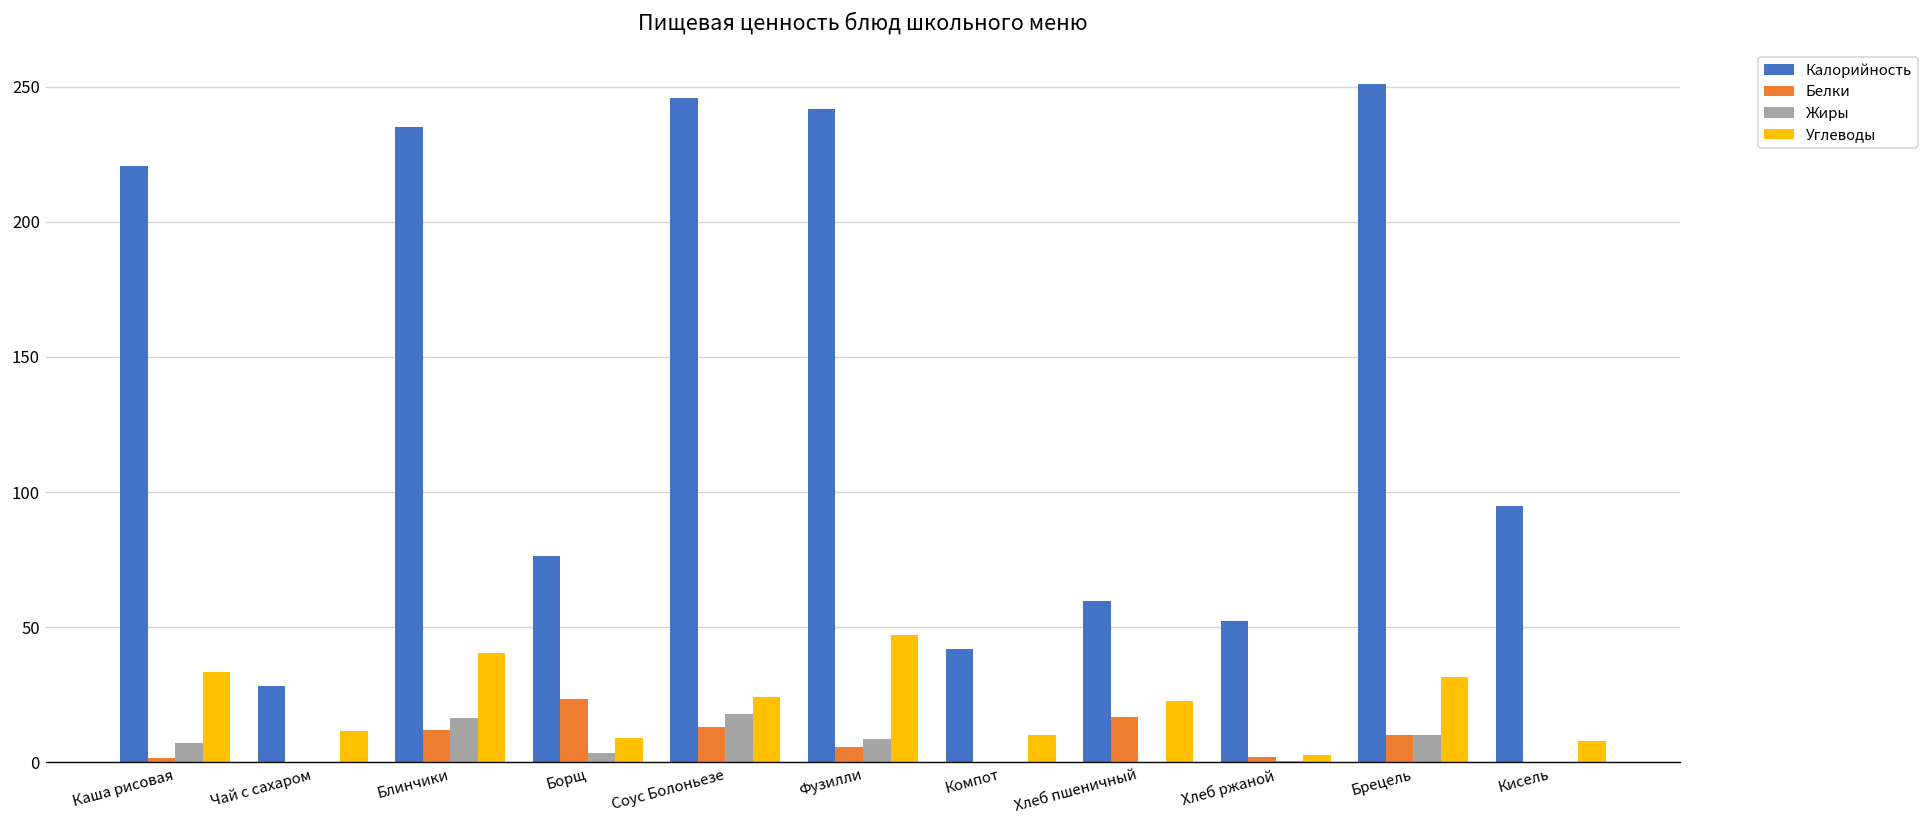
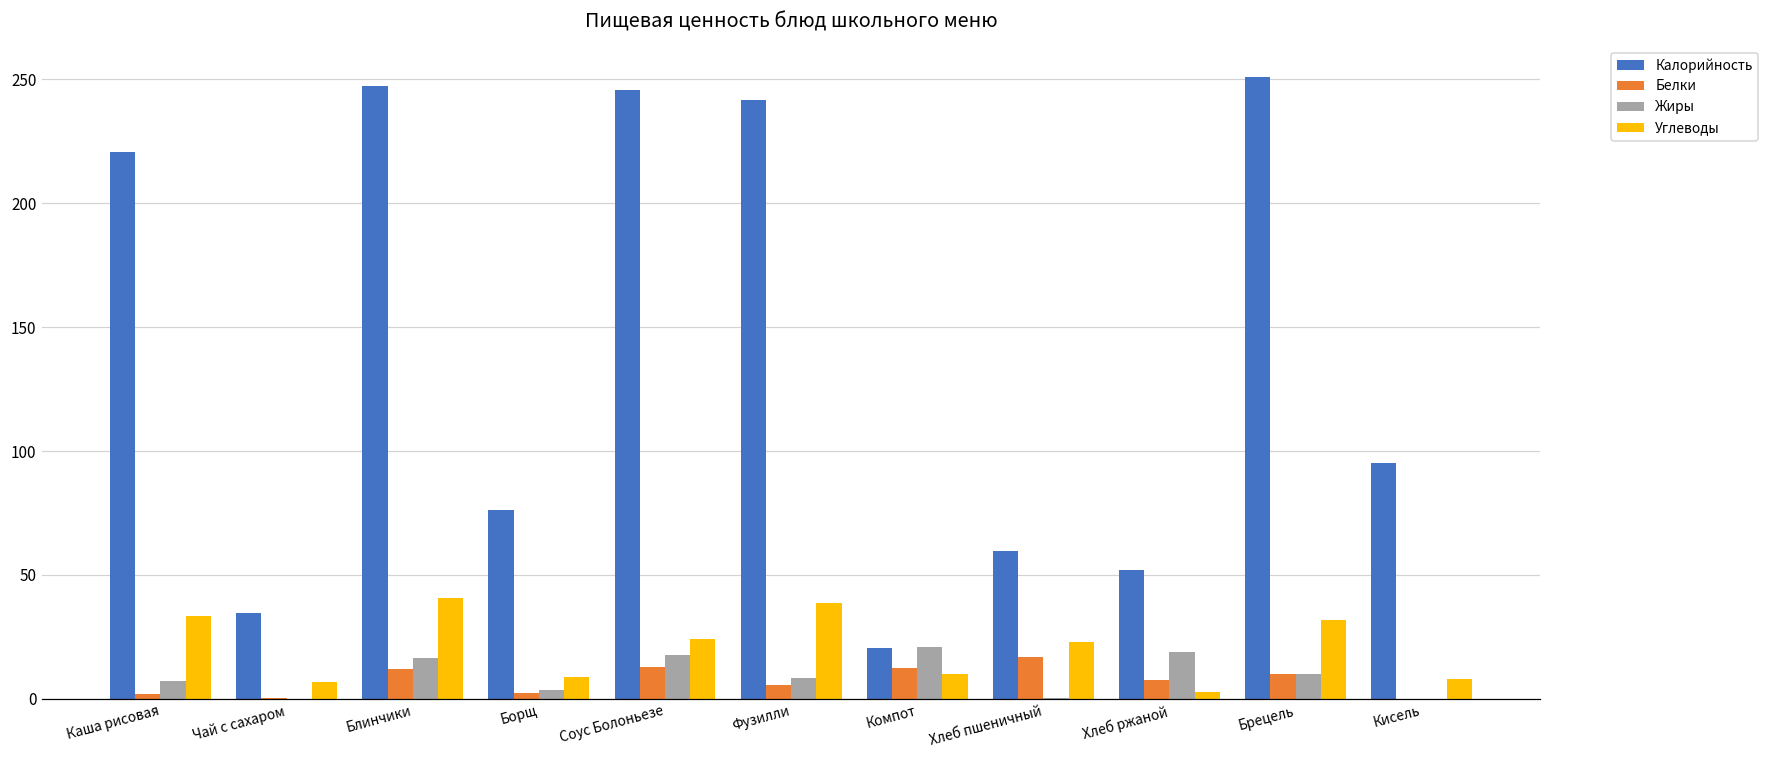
Калорийность, Чай с сахаром: 28 -> 35
Углеводы, Чай с сахаром: 12 -> 7
Калорийность, Блинчики: 235 -> 247
Белки, Борщ: 24 -> 2
Углеводы, Фузилли: 47 -> 39
Калорийность, Компот: 42 -> 20
Белки, Компот: 0 -> 12
Жиры, Компот: 0 -> 21
Белки, Хлеб ржаной: 2 -> 8
Жиры, Хлеб ржаной: 0 -> 19
